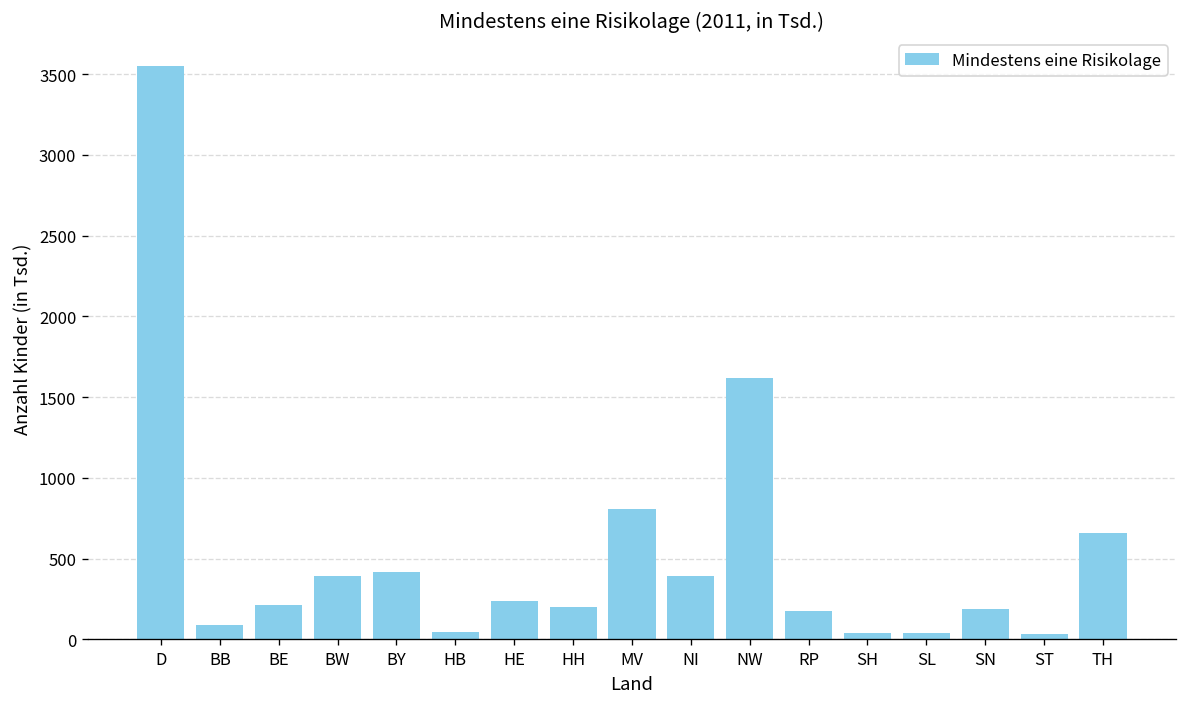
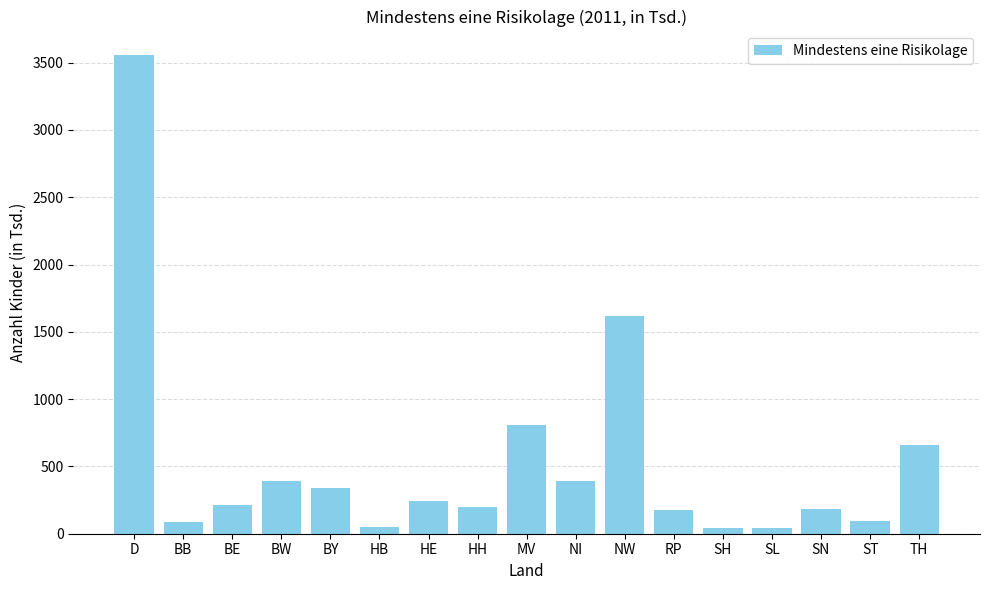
BY: 420 -> 340
ST: 30 -> 90
